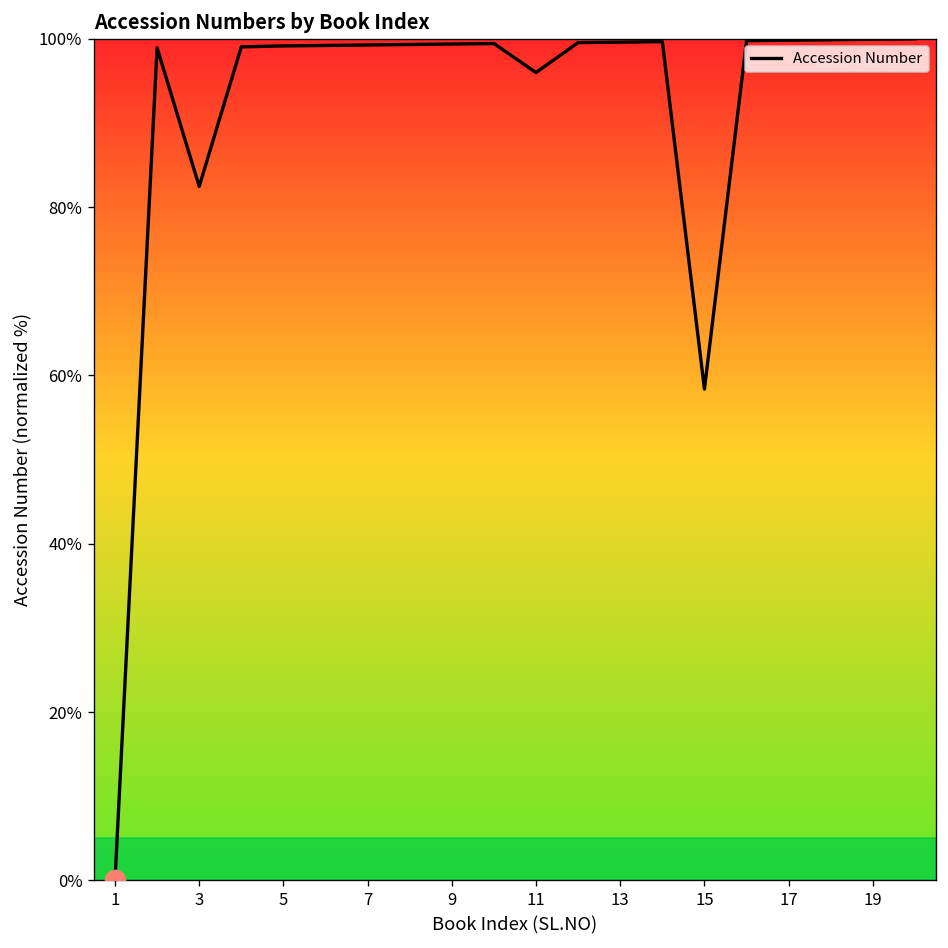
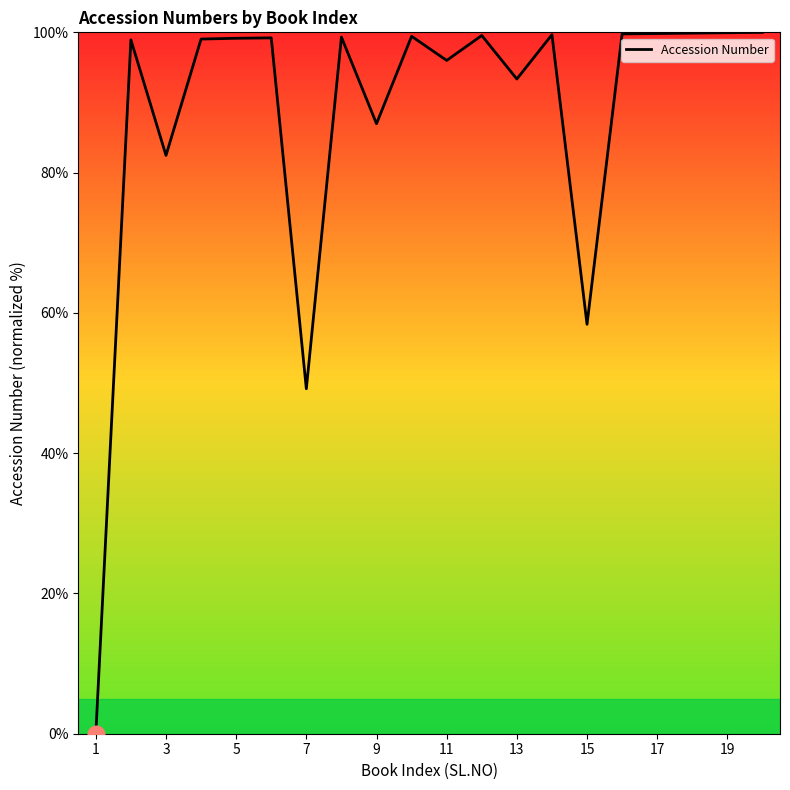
Accession Number, 7: 99% -> 49%
Accession Number, 9: 99% -> 87%
Accession Number, 13: 100% -> 93%
